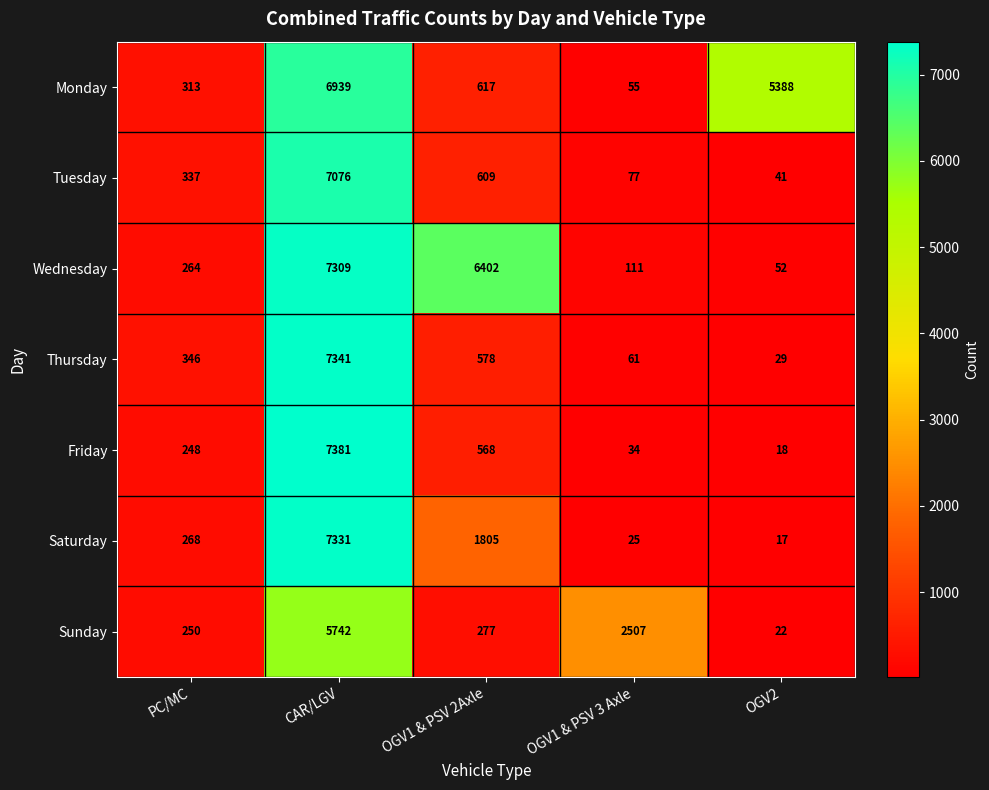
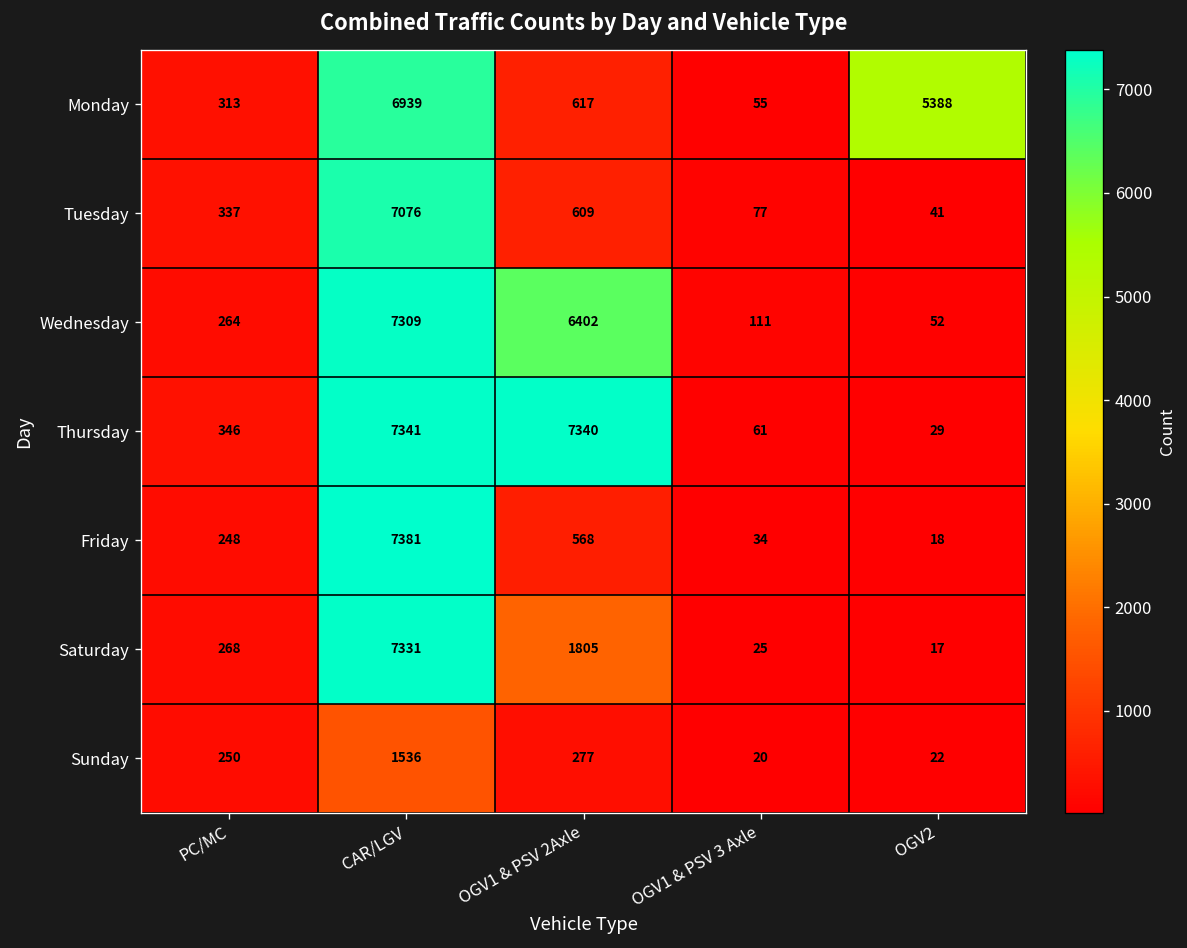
Thursday, OGV1 & PSV 2Axle: 578 -> 7340
Sunday, CAR/LGV: 5742 -> 1536
Sunday, OGV1 & PSV 3 Axle: 2507 -> 20
